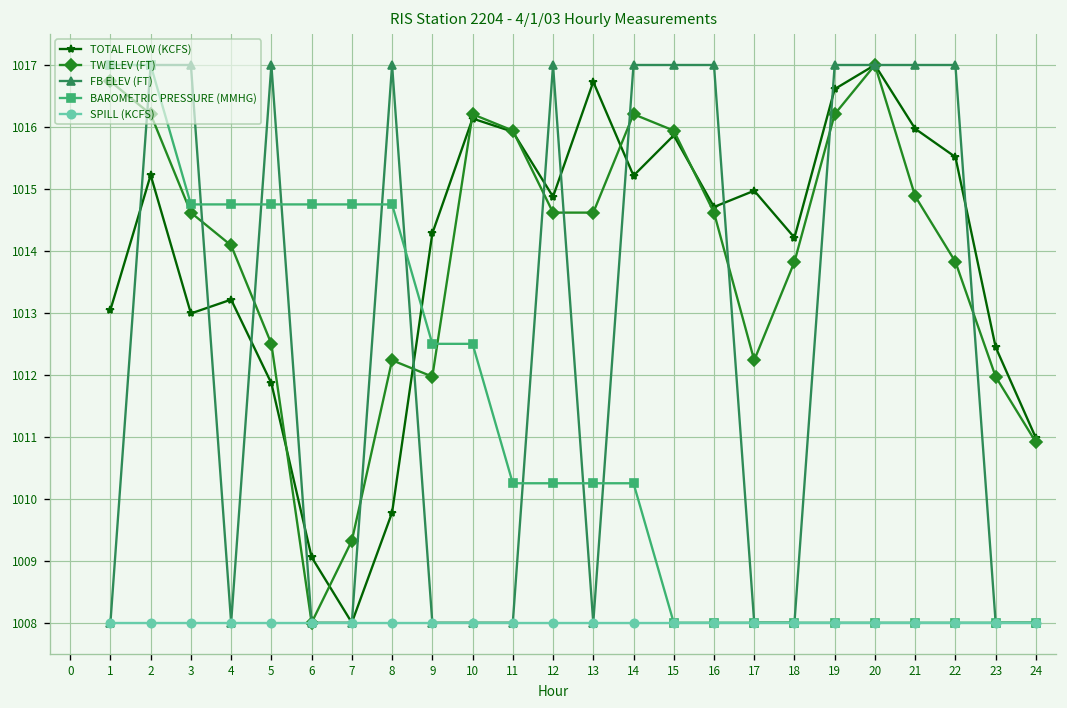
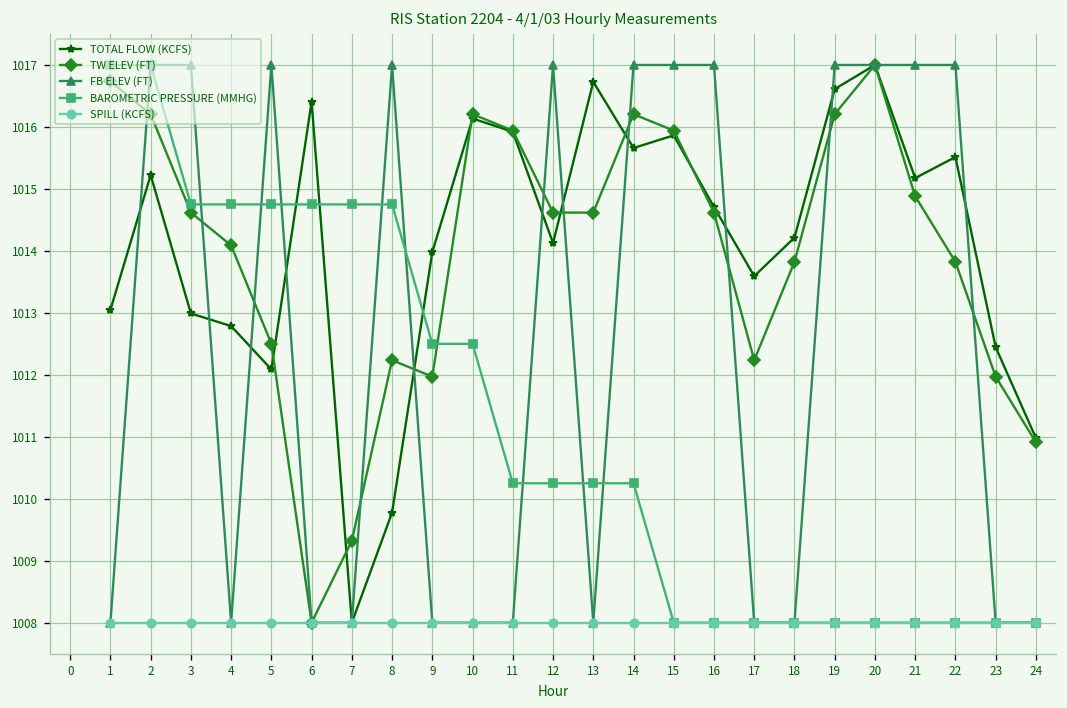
TOTAL FLOW (KCFS), 4: 1013.2 -> 1012.8
TOTAL FLOW (KCFS), 5: 1011.9 -> 1012.1
TOTAL FLOW (KCFS), 6: 1009.1 -> 1016.4
TOTAL FLOW (KCFS), 9: 1014.3 -> 1014.0
TOTAL FLOW (KCFS), 12: 1014.9 -> 1014.1
TOTAL FLOW (KCFS), 14: 1015.2 -> 1015.7
TOTAL FLOW (KCFS), 17: 1015.0 -> 1013.6
TOTAL FLOW (KCFS), 21: 1016.0 -> 1015.2
